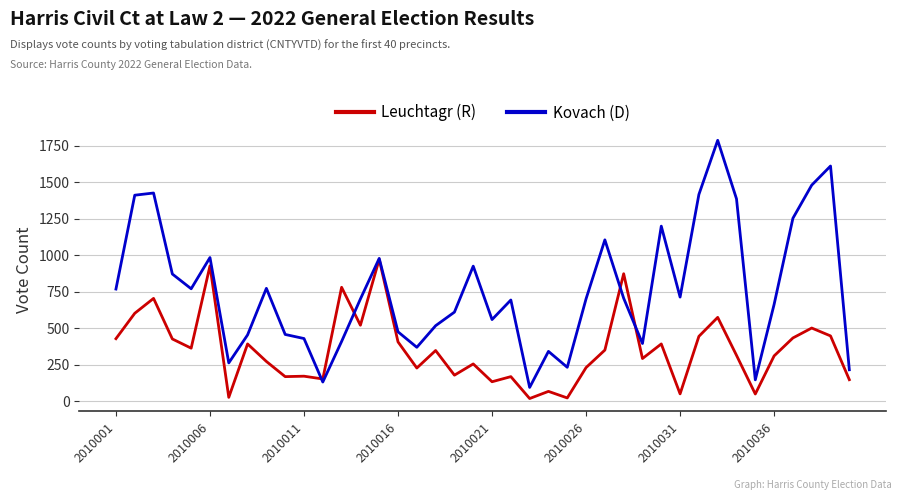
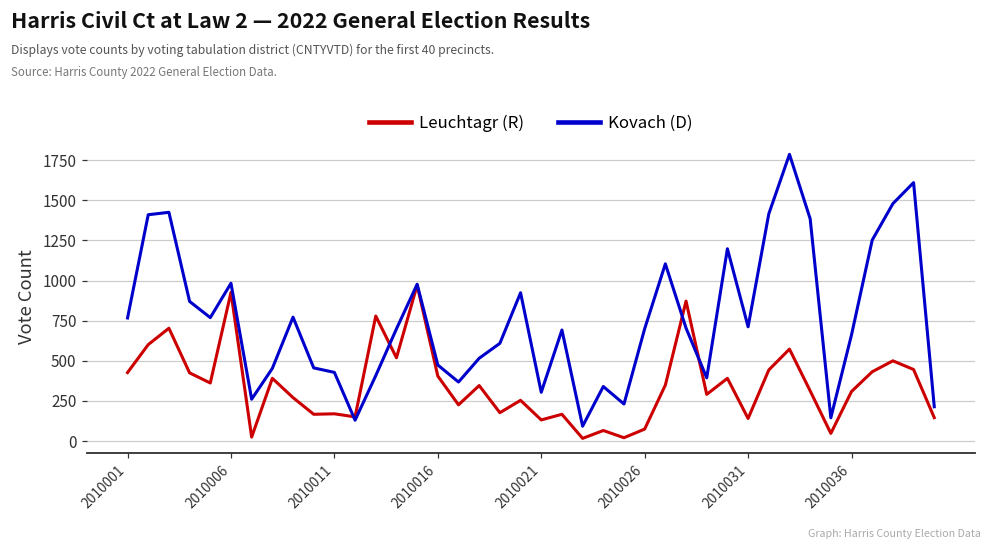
Kovach (D), 2010021: 560 -> 300
Leuchtagr (R), 2010026: 230 -> 80
Leuchtagr (R), 2010031: 50 -> 140
